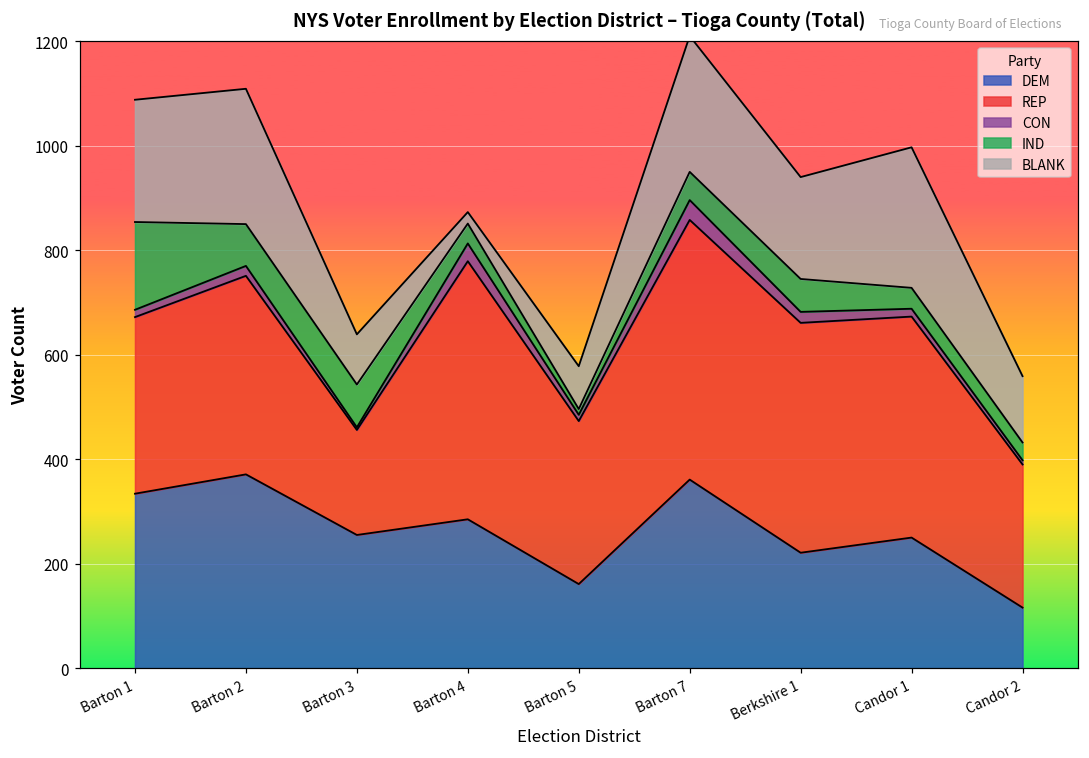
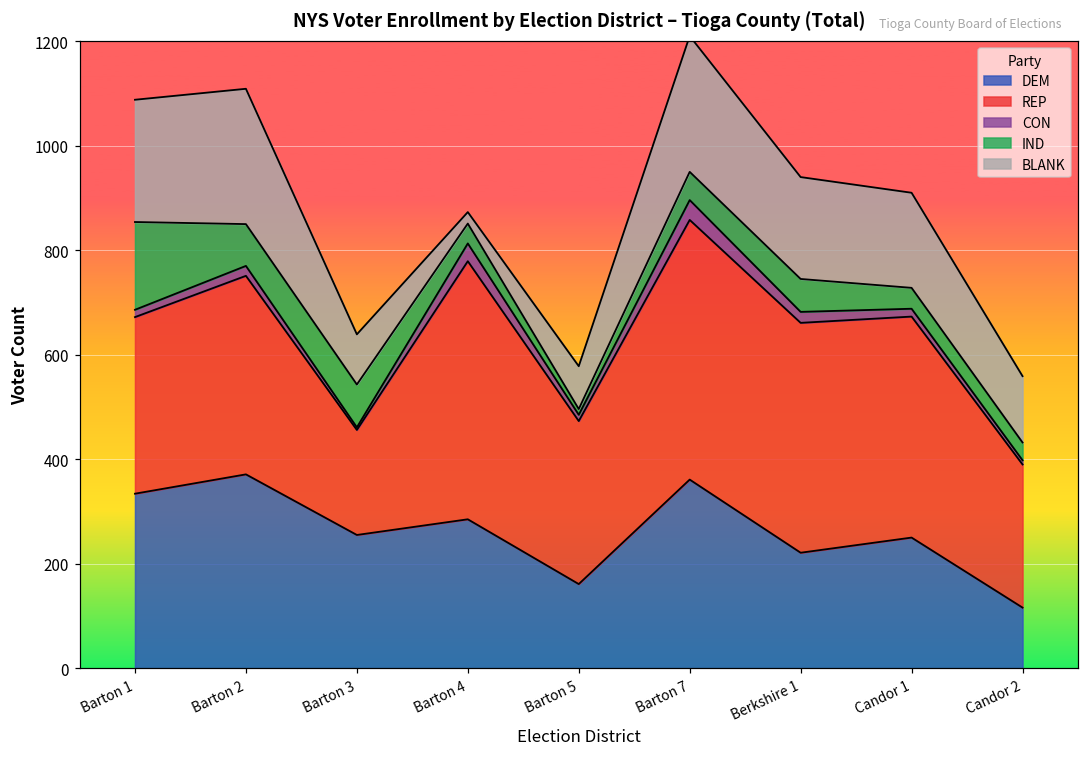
BLANK, Candor 1: 270 -> 180
